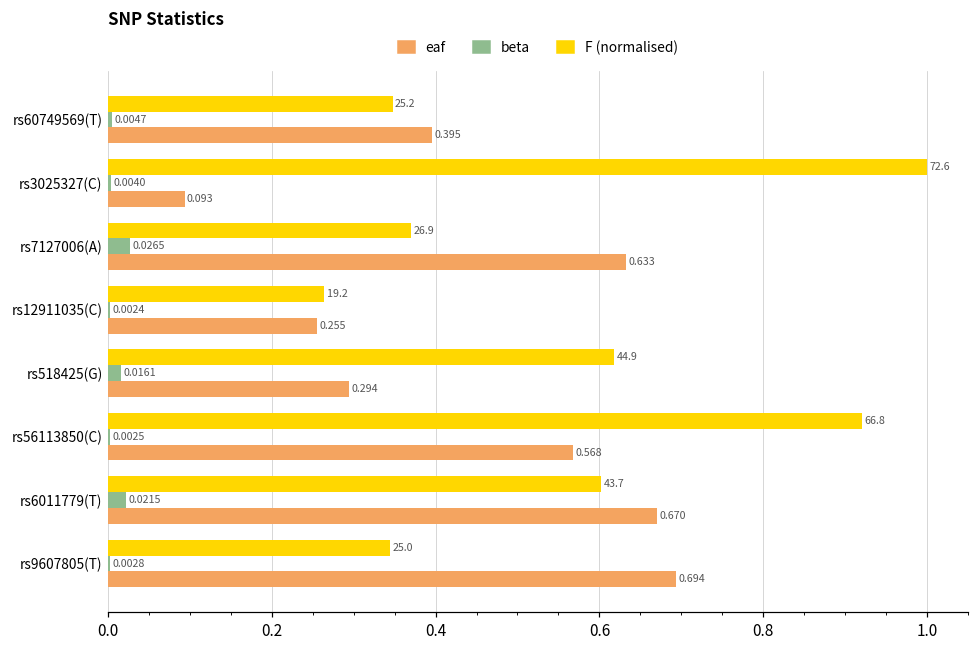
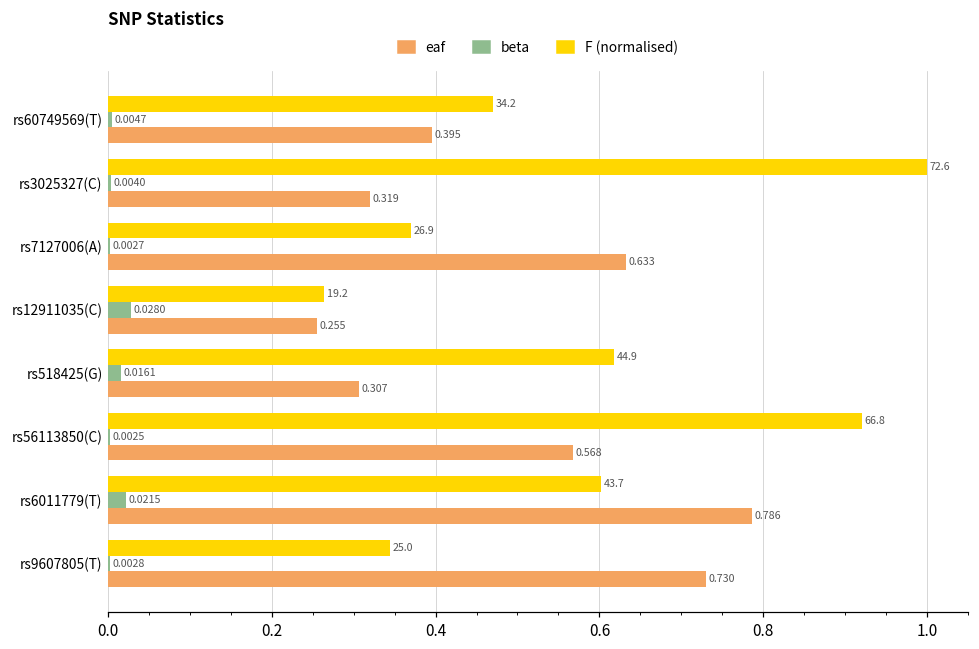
F (normalised), rs60749569(T): 25.2 -> 34.2
eaf, rs3025327(C): 0.093 -> 0.319
beta, rs7127006(A): 0.0265 -> 0.0027
beta, rs12911035(C): 0.0024 -> 0.0280
eaf, rs518425(G): 0.294 -> 0.307
eaf, rs6011779(T): 0.670 -> 0.786
eaf, rs9607805(T): 0.694 -> 0.730
